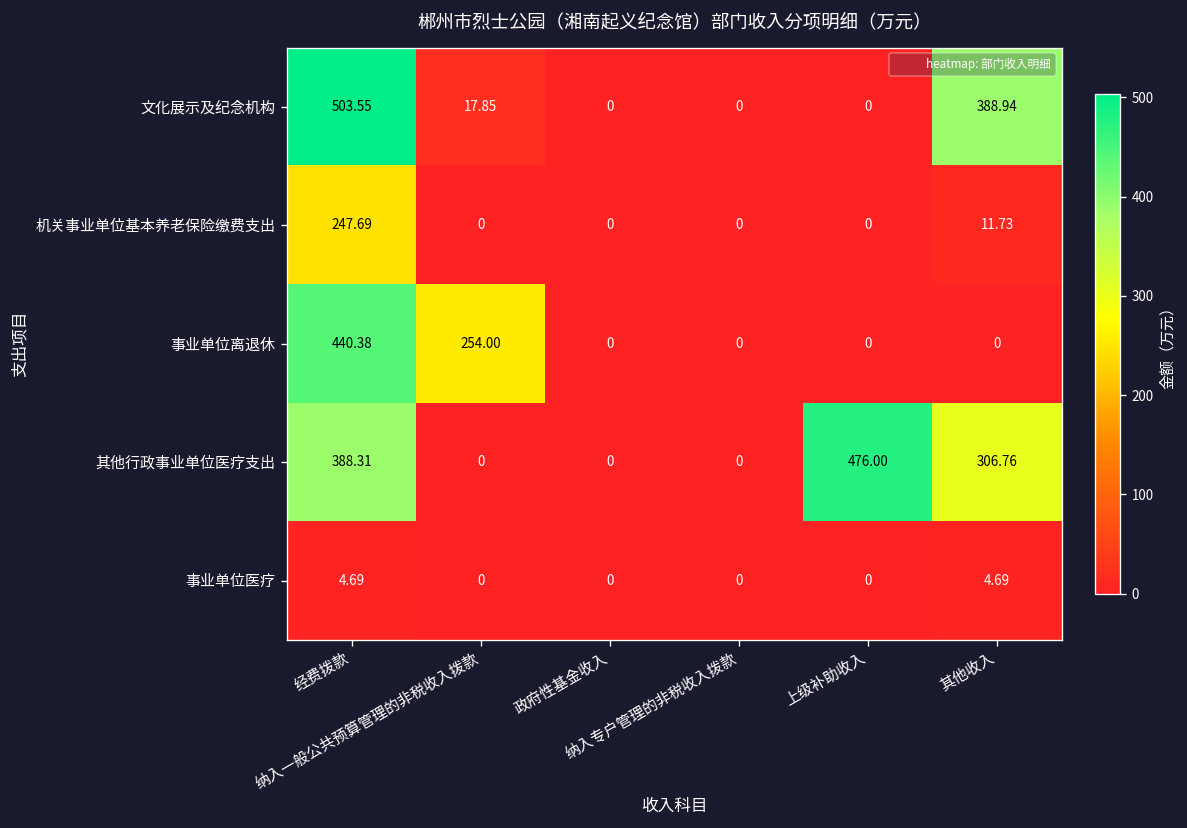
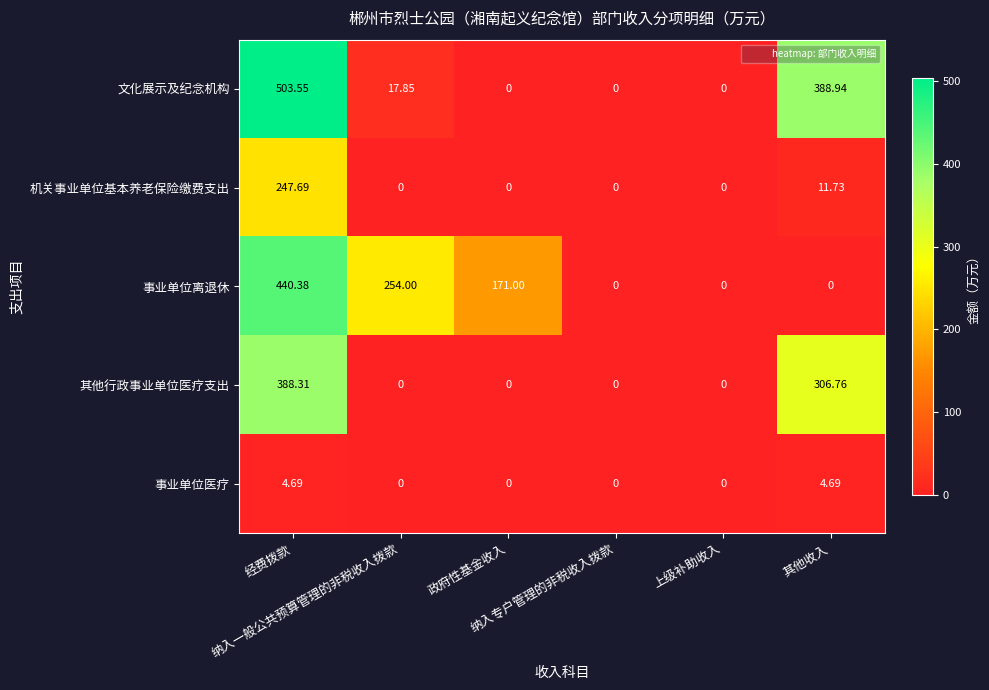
事业单位离退休, 政府性基金收入: 0 -> 171.00
其他行政事业单位医疗支出, 上级补助收入: 476.00 -> 0
